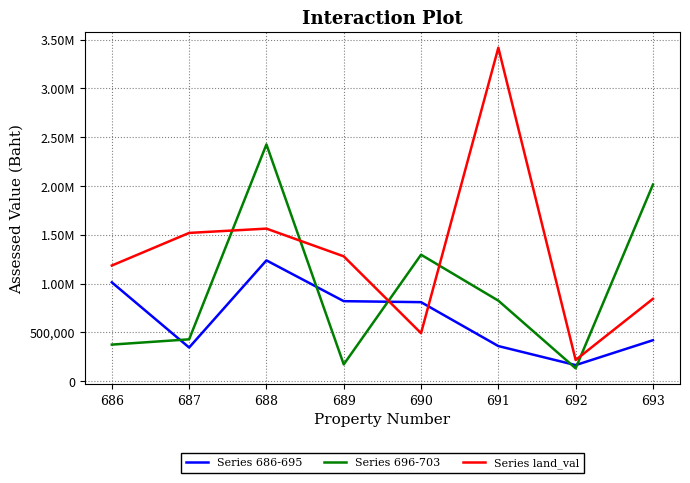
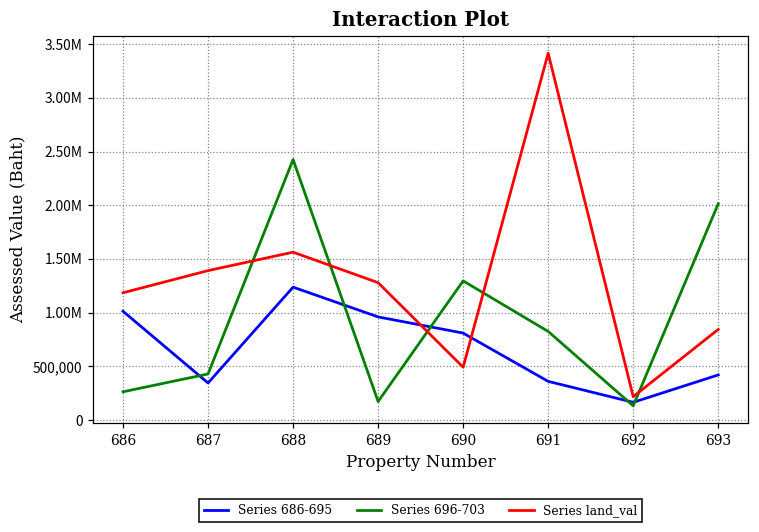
Series 696-703, 686: 400,000 -> 300,000
Series land_val, 687: 1,500,000 -> 1,400,000
Series 686-695, 689: 800,000 -> 1,000,000
